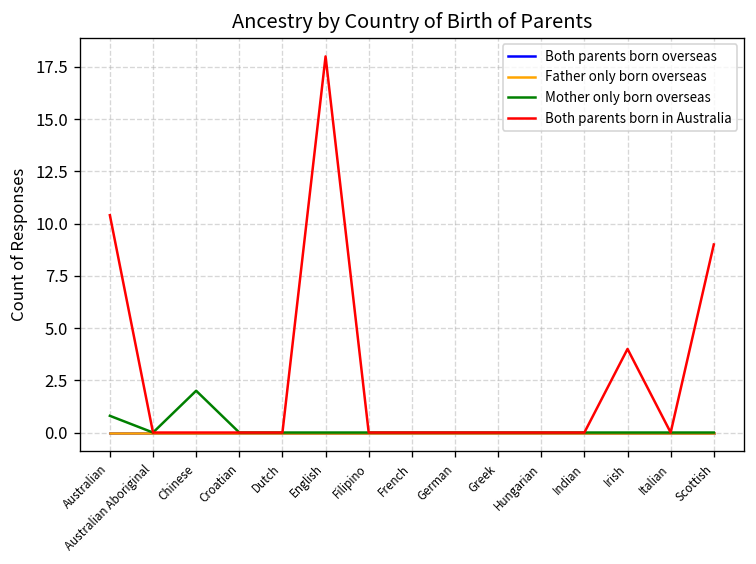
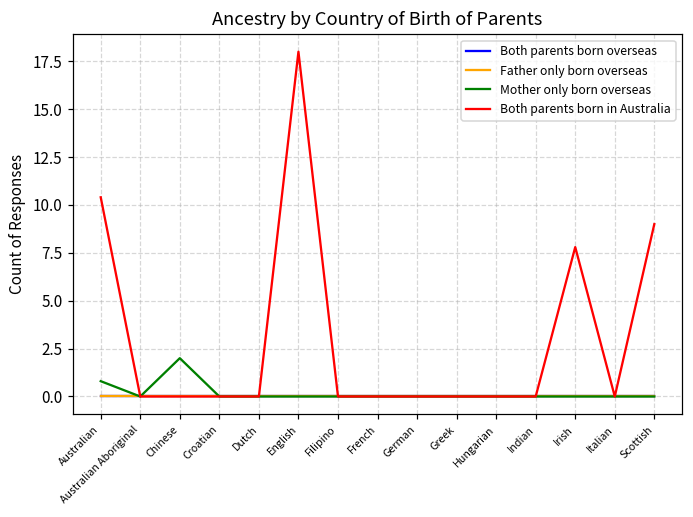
Both parents born in Australia, Irish: 4.0 -> 7.8
